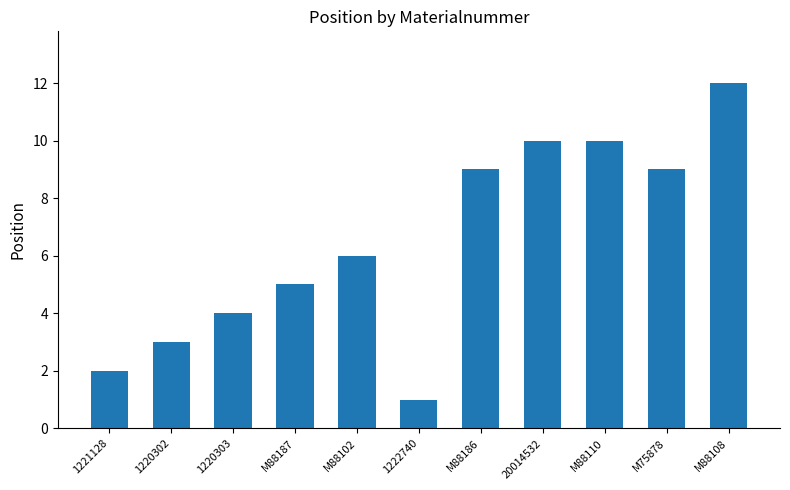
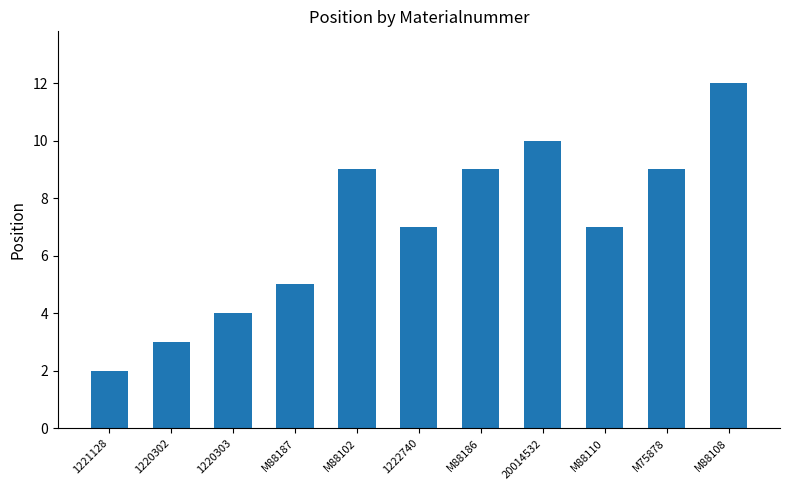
M88102: 6 -> 9
1222740: 1 -> 7
M88110: 10 -> 7
